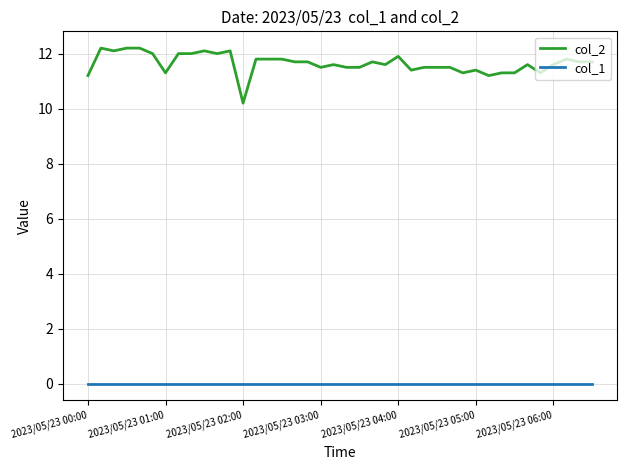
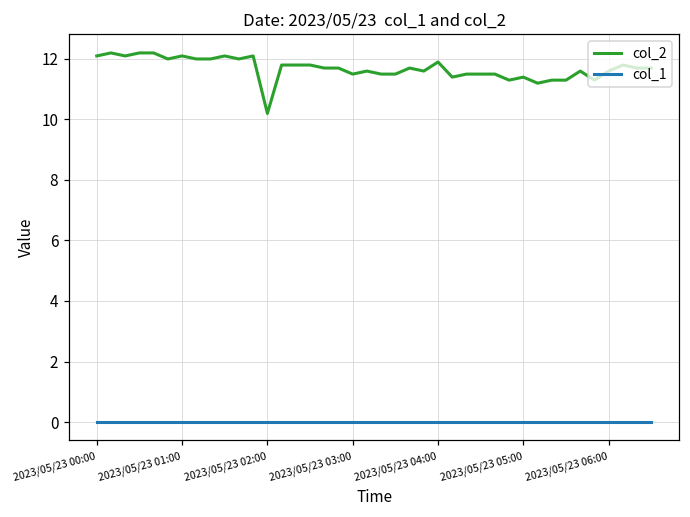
col_2, 2023/05/23 00:00: 11.2 -> 12.1
col_2, 2023/05/23 01:00: 11.3 -> 12.1
